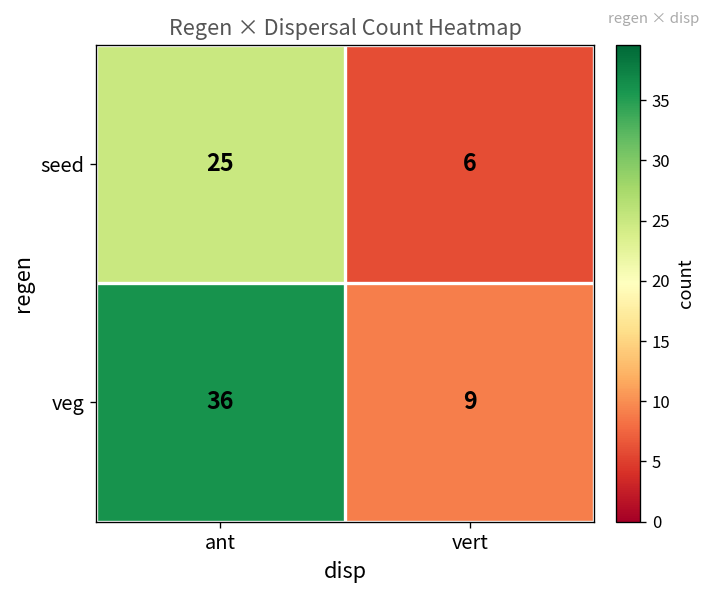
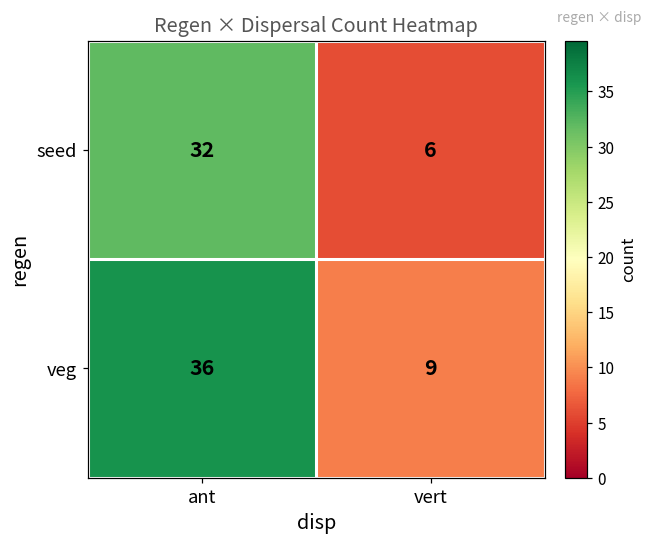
seed, ant: 25 -> 32
